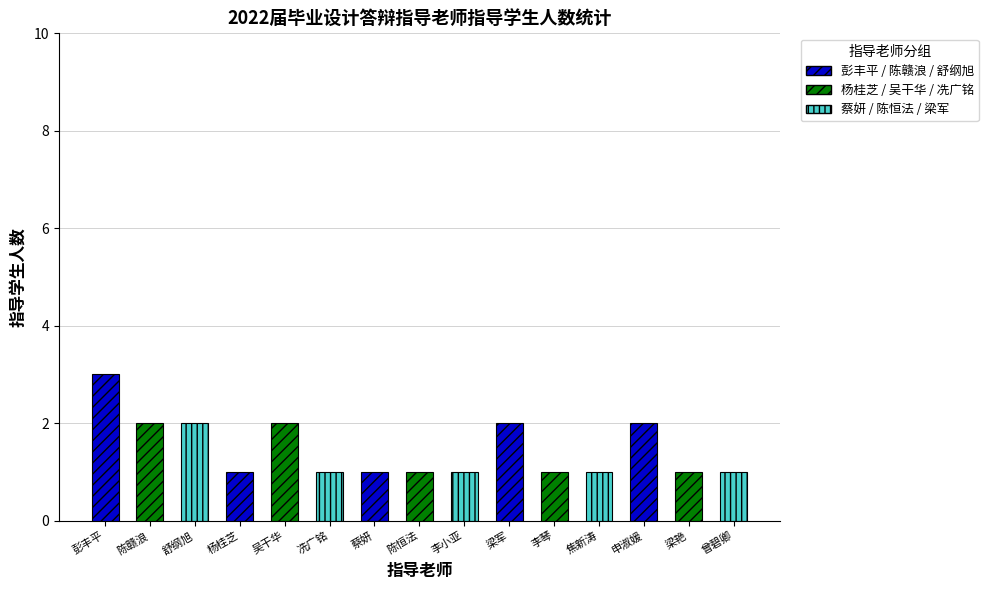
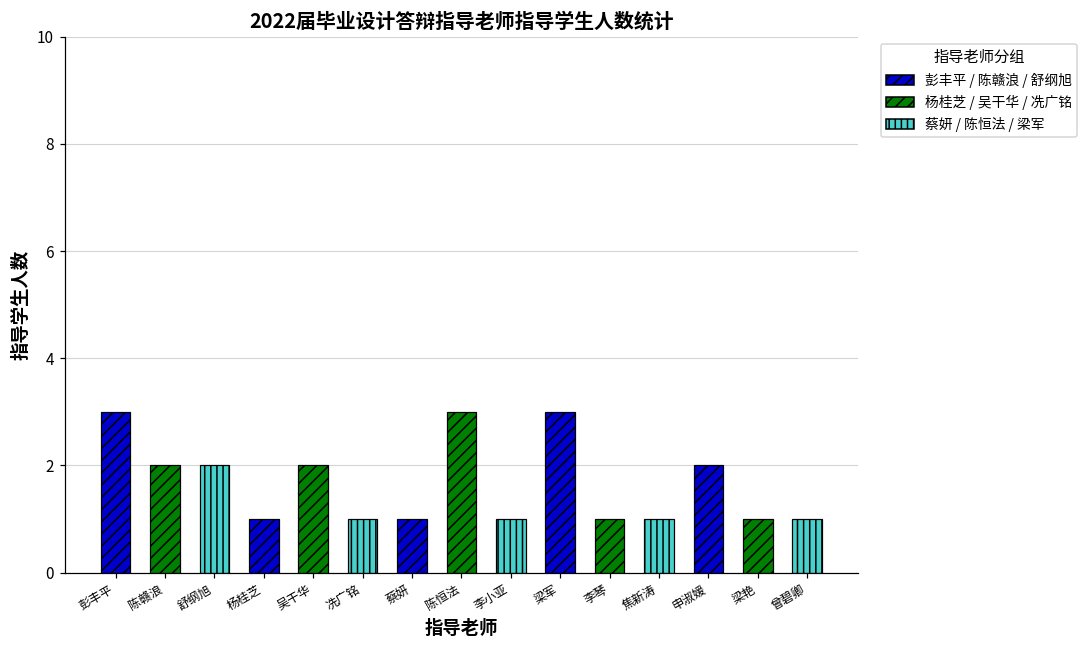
陈恒法: 1 -> 3
梁军: 2 -> 3
